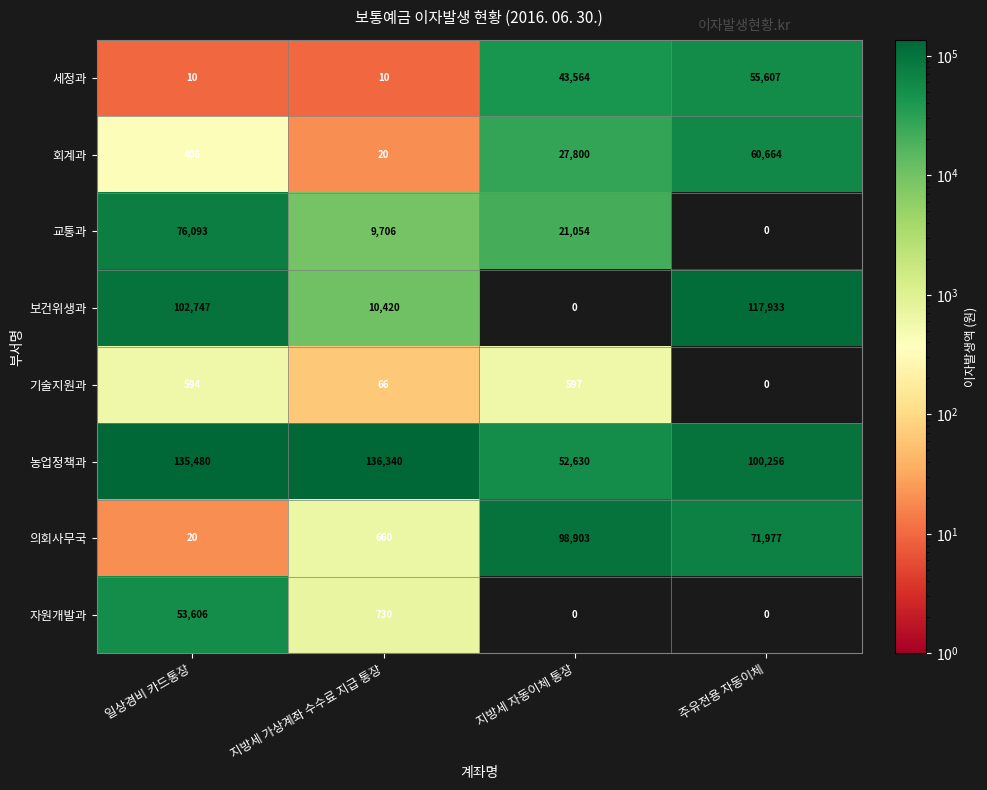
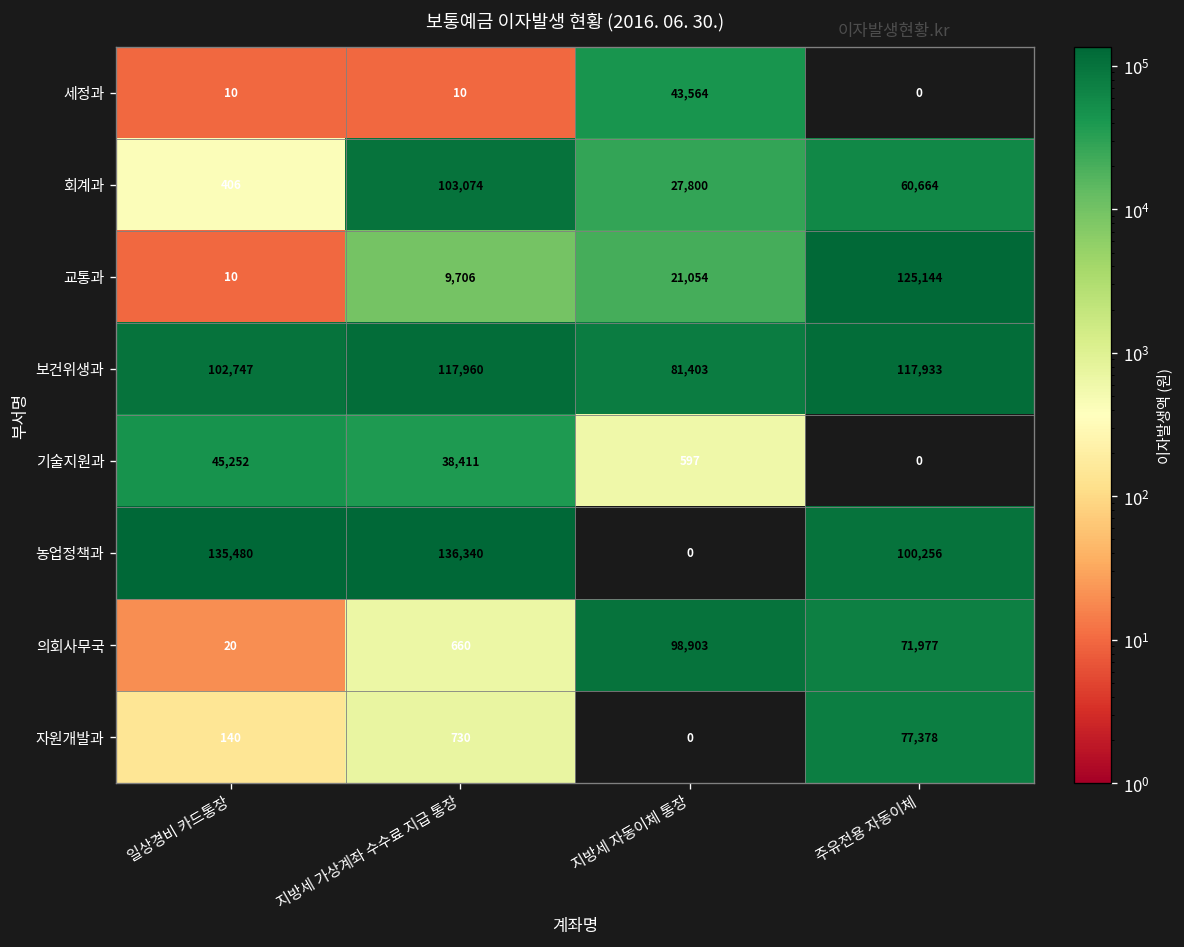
세정과, 주유전용 자동이체: 55,607 -> 0
회계과, 지방세 가상계좌 수수료 지급 통장: 20 -> 103,074
교통과, 일상경비 카드통장: 76,093 -> 10
교통과, 주유전용 자동이체: 0 -> 125,144
보건위생과, 지방세 가상계좌 수수료 지급 통장: 10,420 -> 117,960
보건위생과, 지방세 자동이체 통장: 0 -> 81,403
기술지원과, 일상경비 카드통장: 594 -> 45,252
기술지원과, 지방세 가상계좌 수수료 지급 통장: 66 -> 38,411
농업정책과, 지방세 자동이체 통장: 52,630 -> 0
자원개발과, 일상경비 카드통장: 53,606 -> 140
자원개발과, 주유전용 자동이체: 0 -> 77,378
